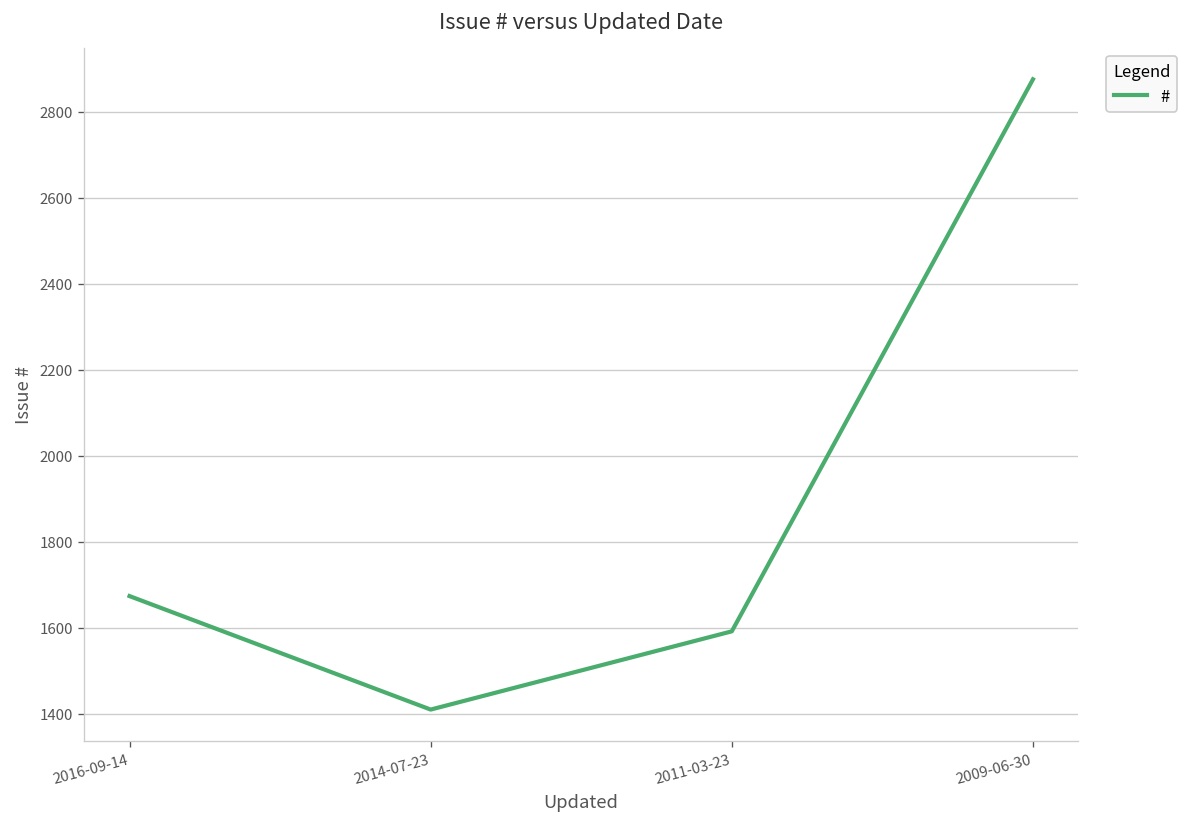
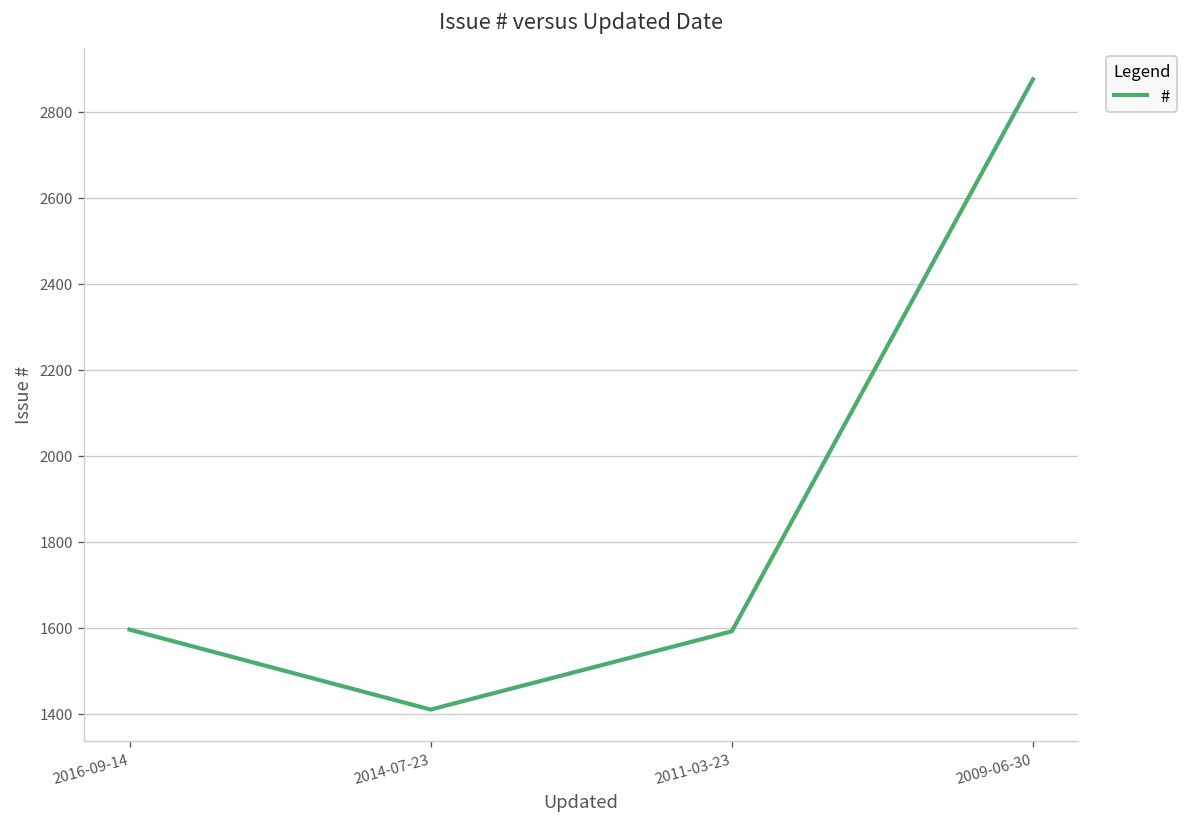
2016-09-14: 1670 -> 1600
